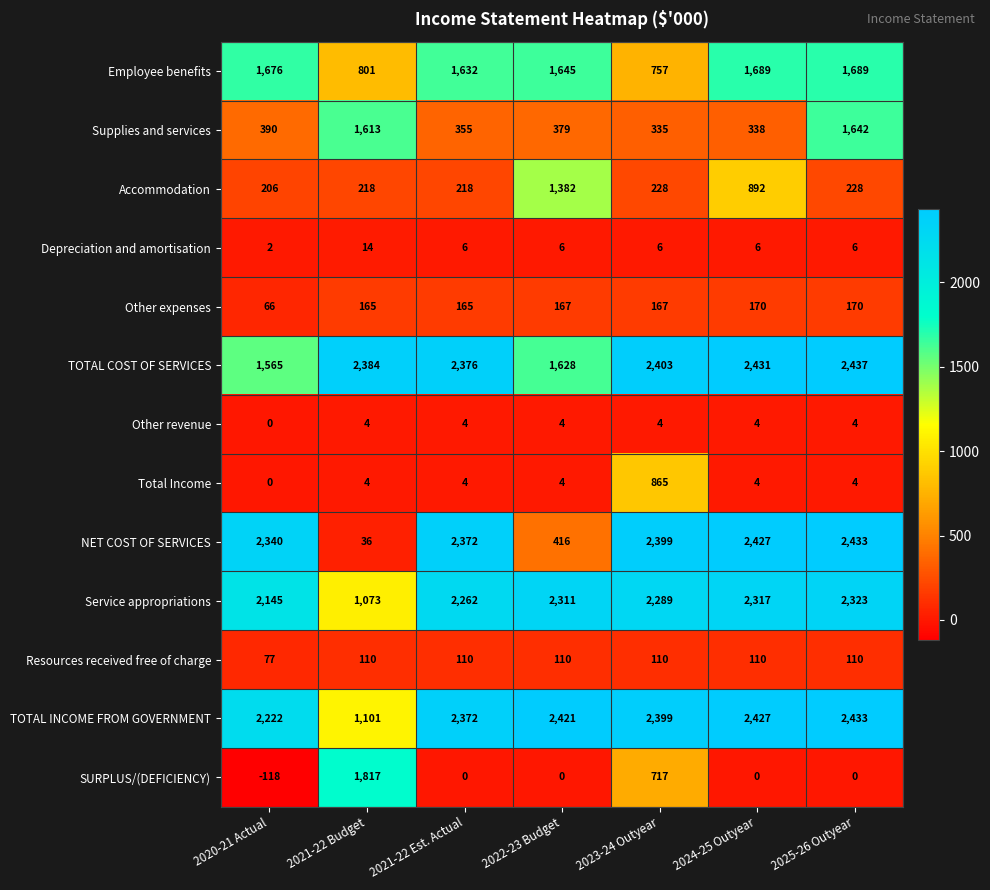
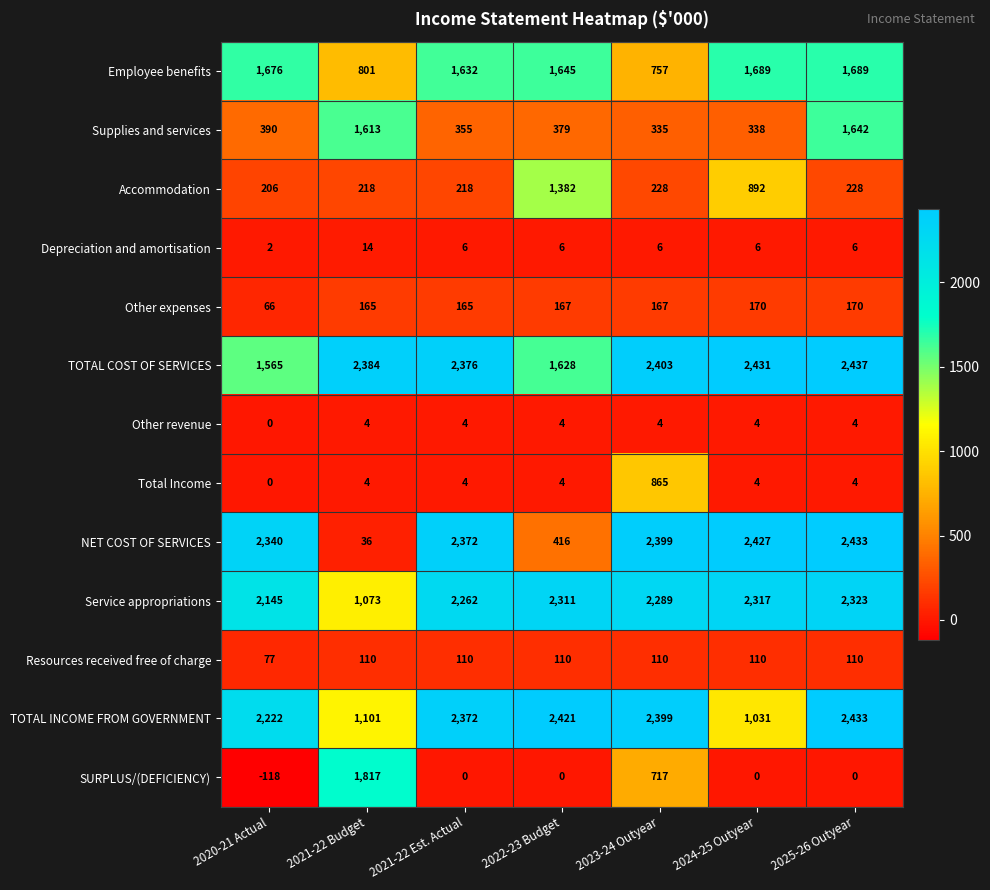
TOTAL INCOME FROM GOVERNMENT, 2024-25 Outyear: 2,427 -> 1,031
